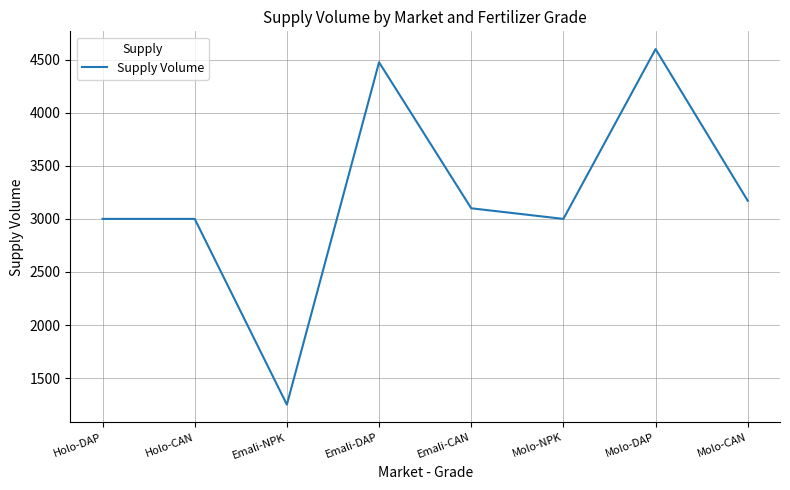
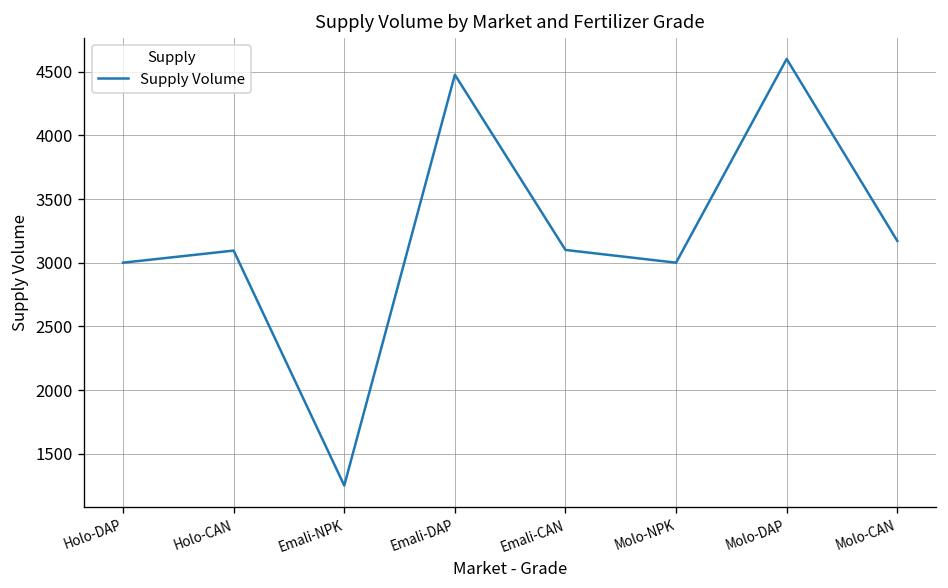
Holo-CAN: 3000 -> 3100
